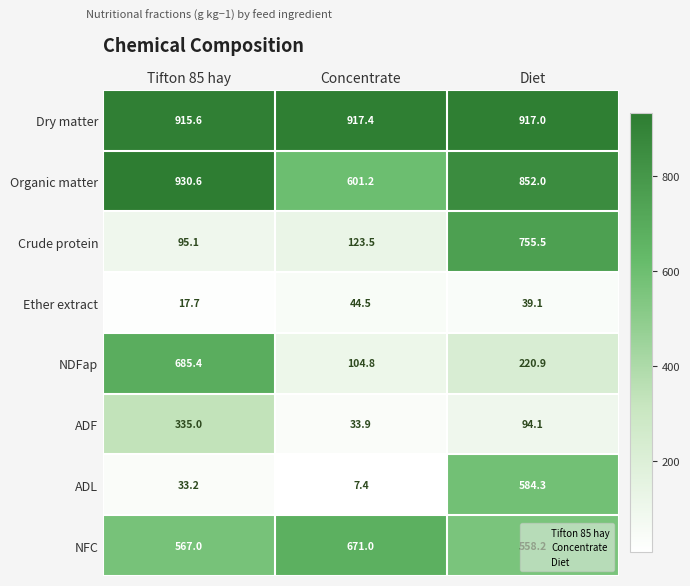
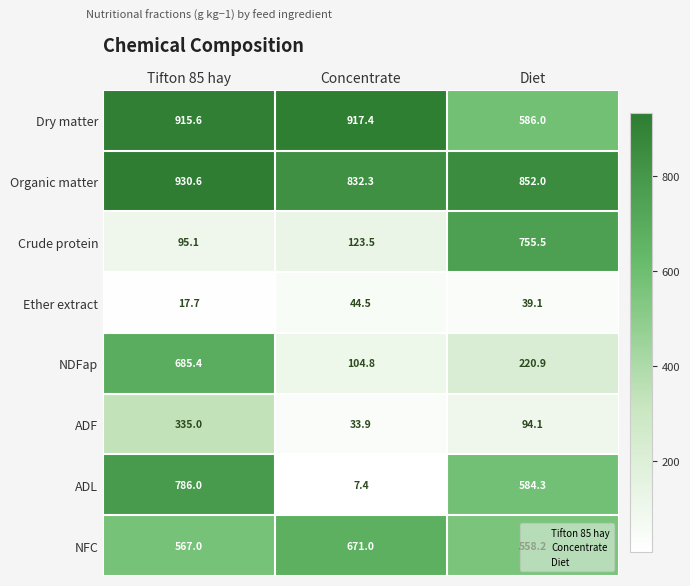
Dry matter, Diet: 917.0 -> 586.0
Organic matter, Concentrate: 601.2 -> 832.3
ADL, Tifton 85 hay: 33.2 -> 786.0
